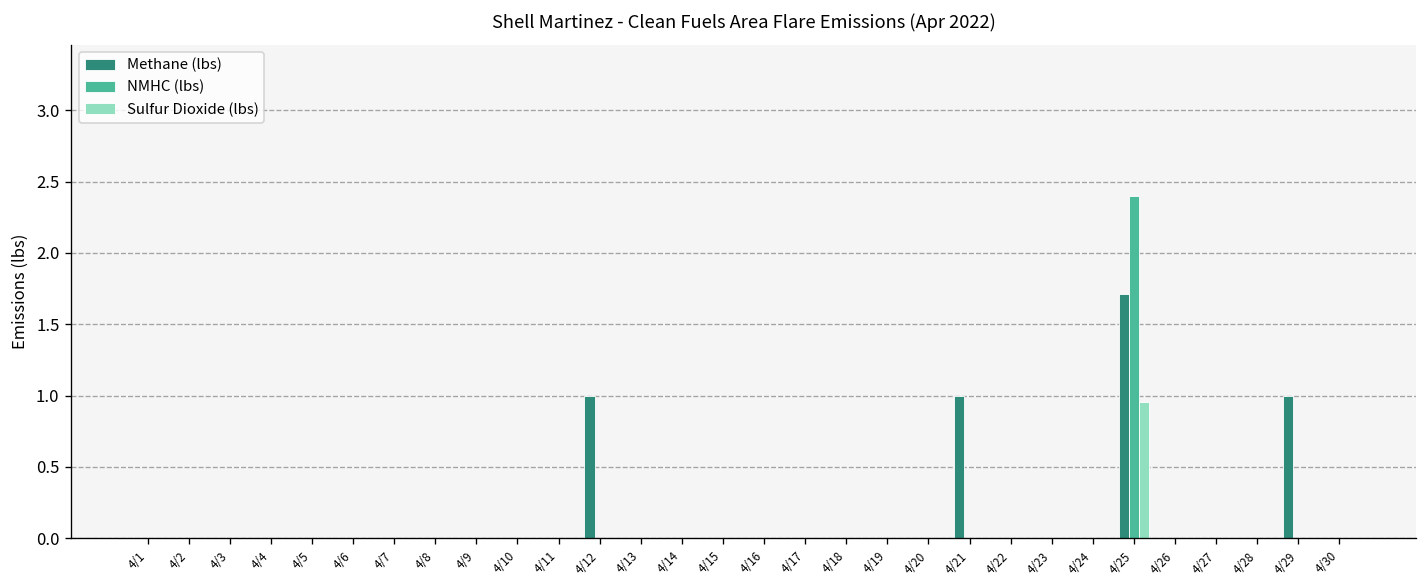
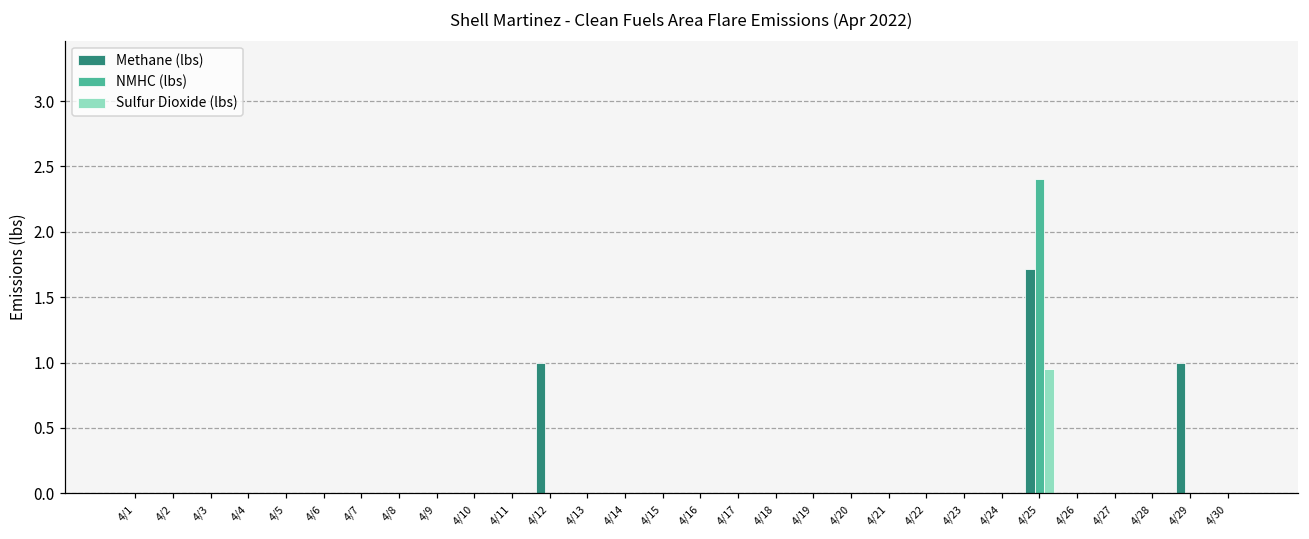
Methane (lbs), 4/21: 1 -> 0
